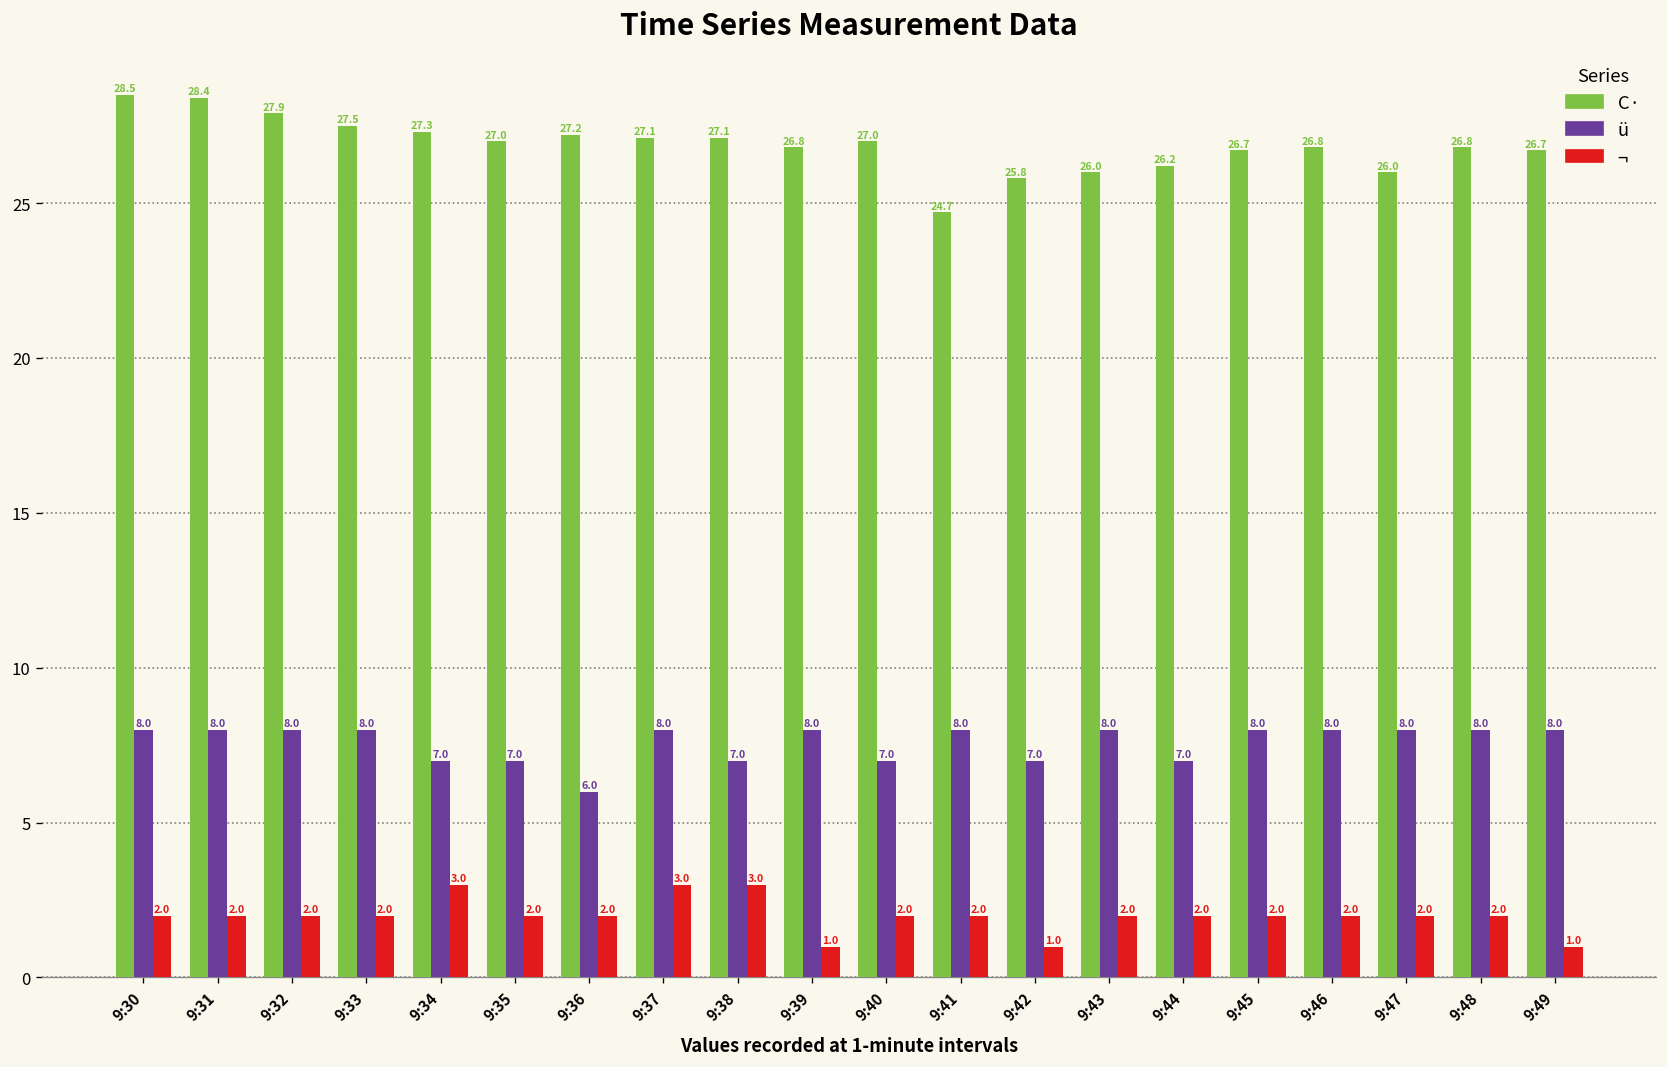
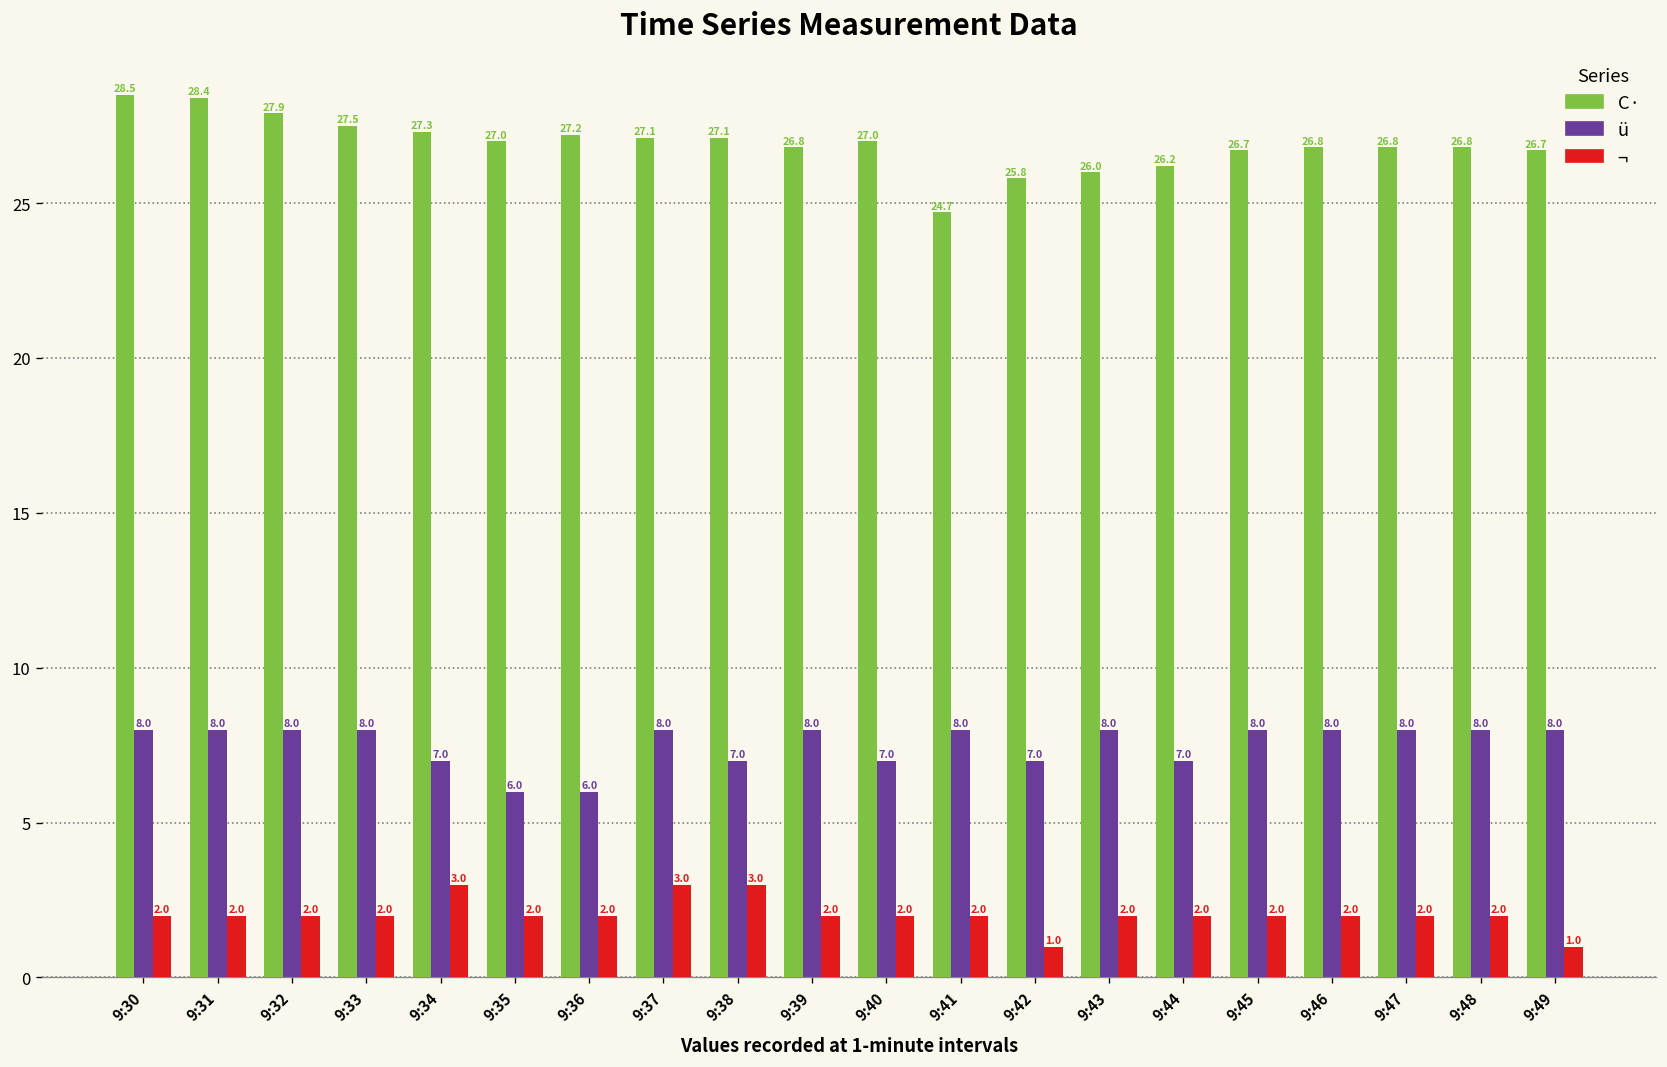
ü, 9:35: 7.0 -> 6.0
¬, 9:39: 1.0 -> 2.0
C·, 9:47: 26.0 -> 26.8
